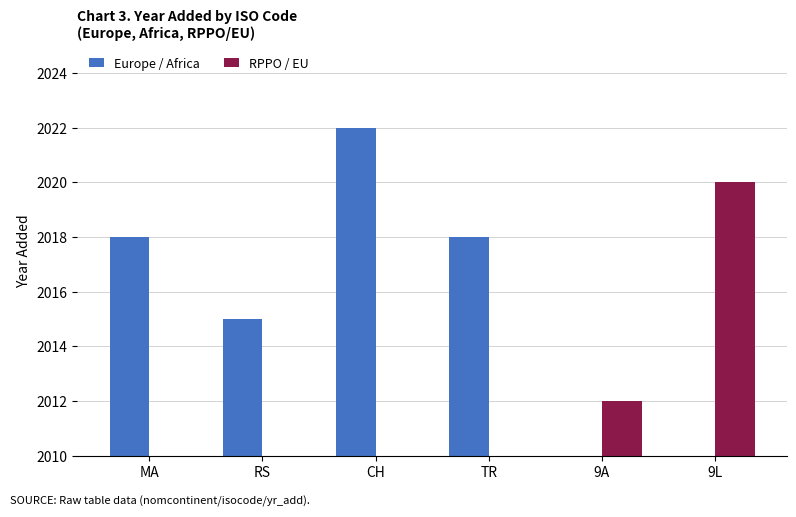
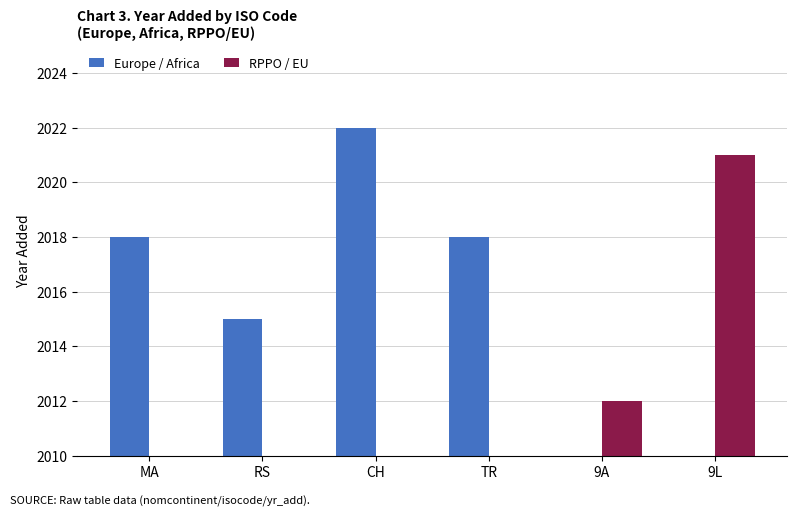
RPPO / EU, 9L: 2020 -> 2021
